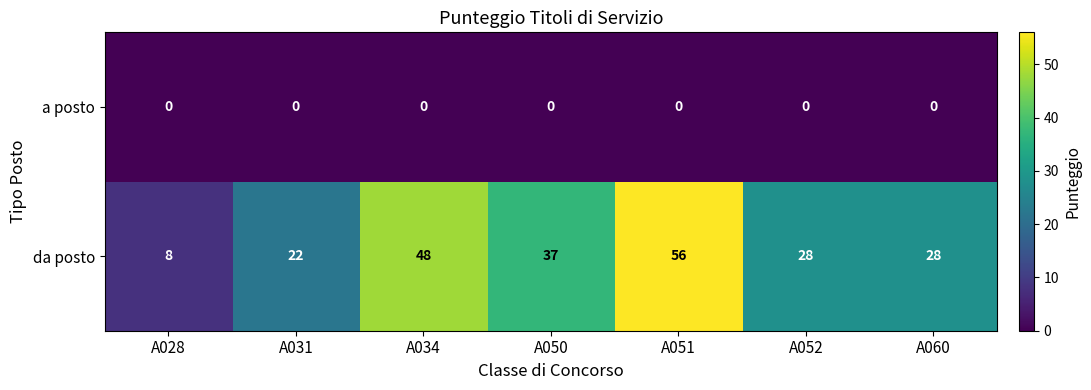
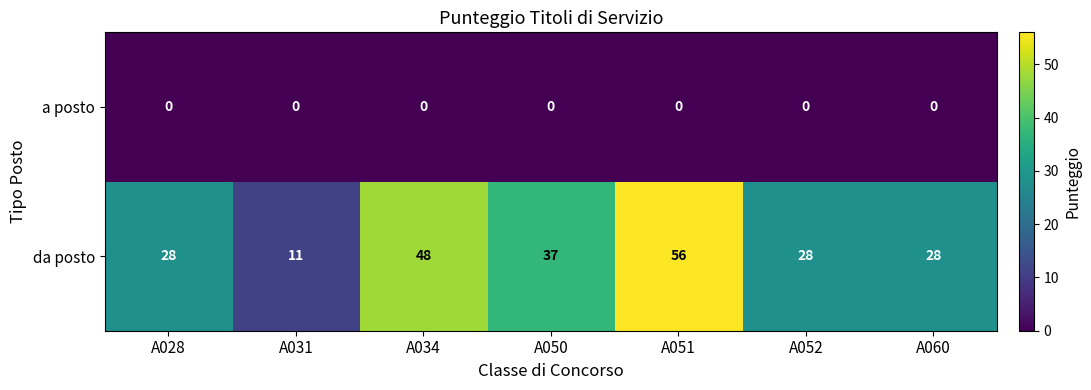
da posto, A028: 8 -> 28
da posto, A031: 22 -> 11
